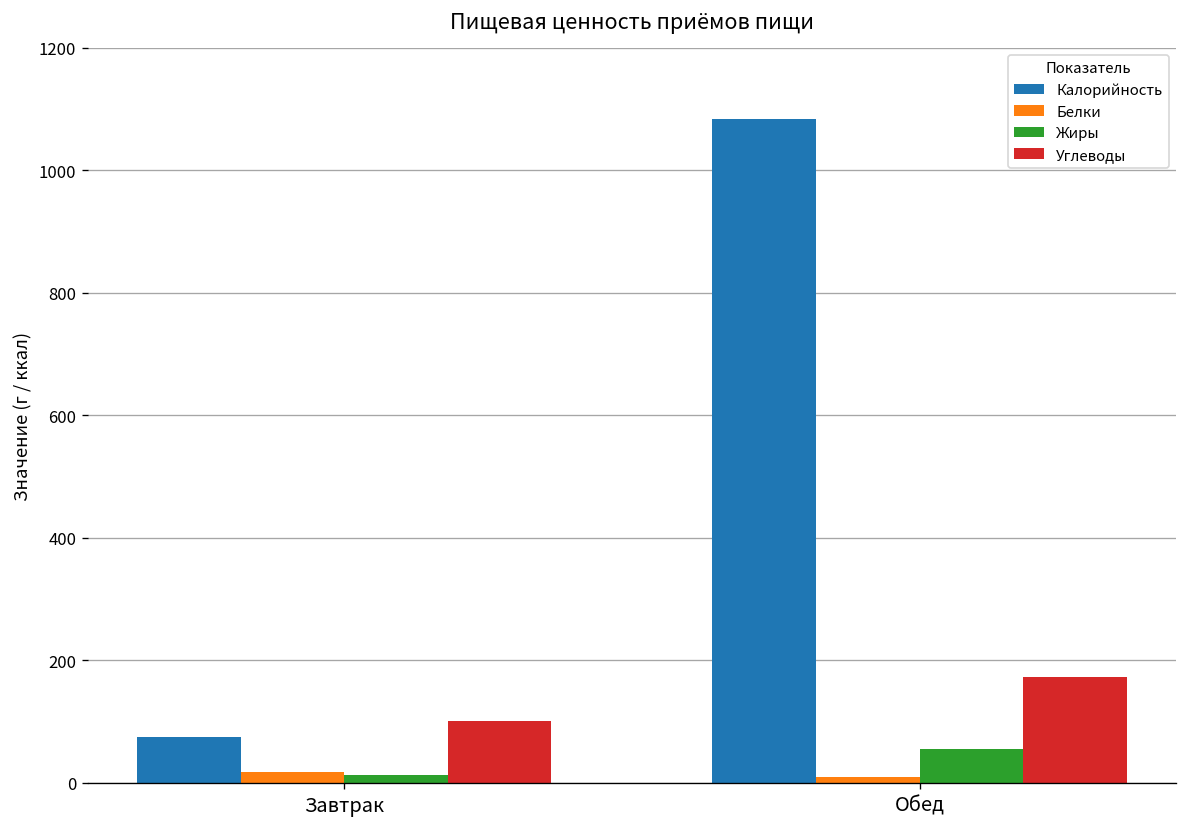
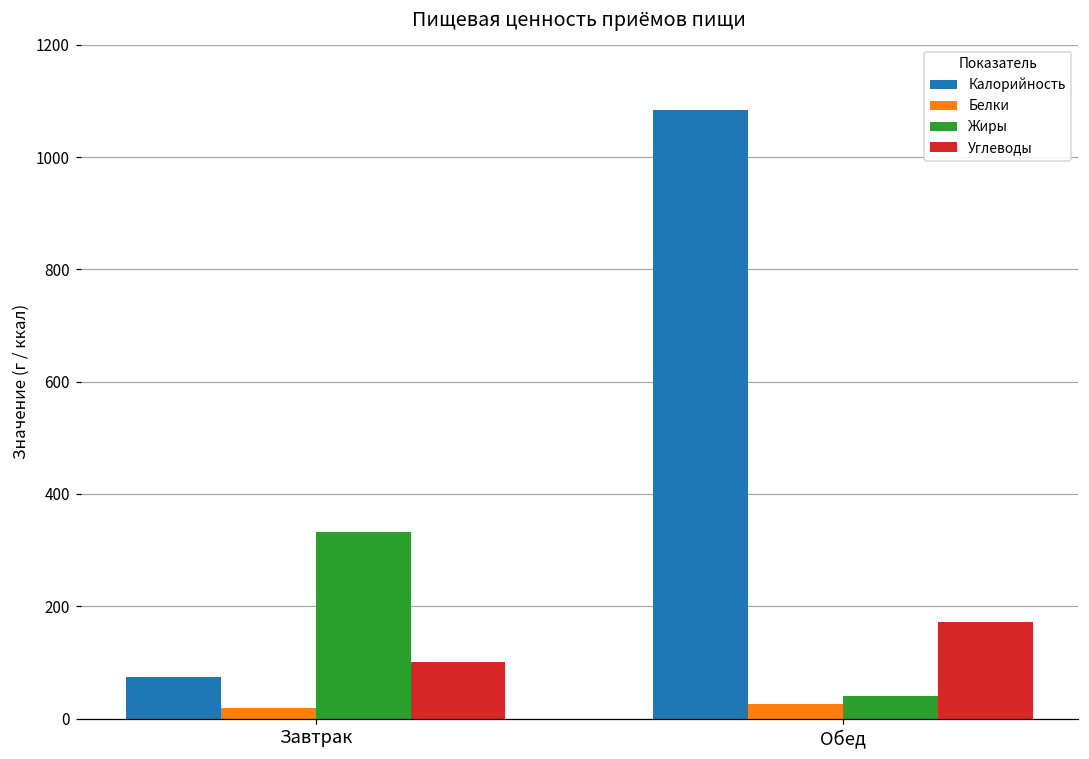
Жиры, Завтрак: 10 -> 330
Белки, Обед: 10 -> 30
Жиры, Обед: 60 -> 40
